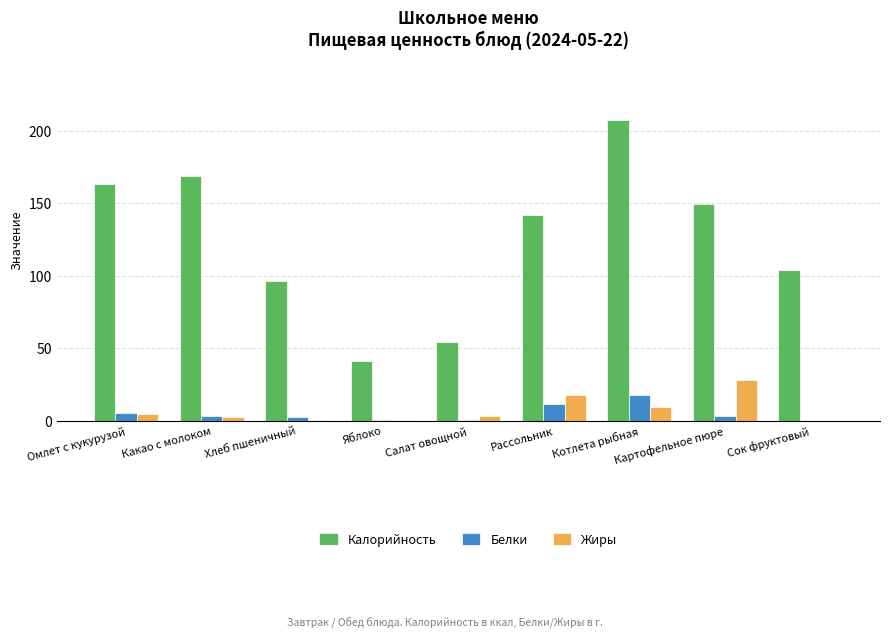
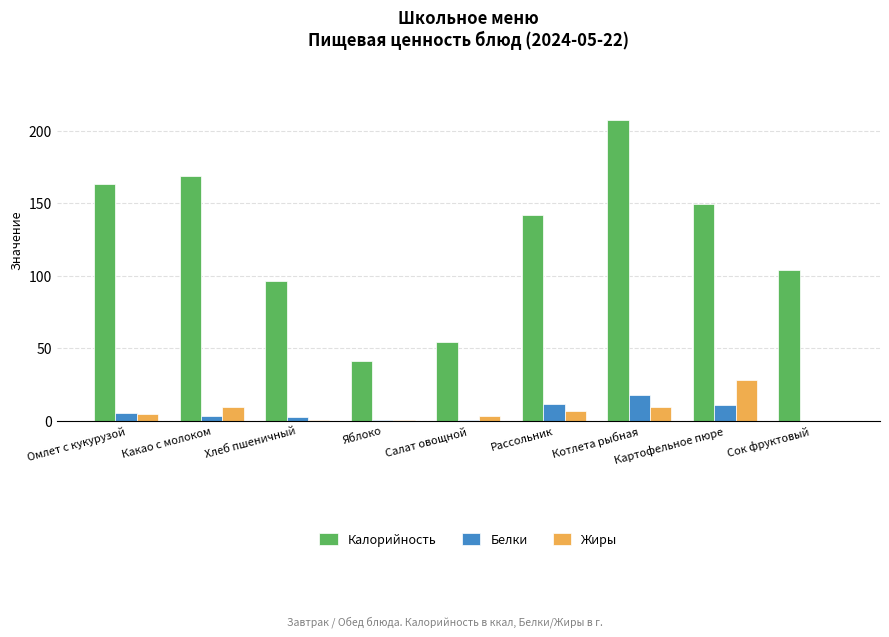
Жиры, Какао с молоком: 2 -> 9
Жиры, Рассольник: 18 -> 7
Белки, Картофельное пюре: 3 -> 11
